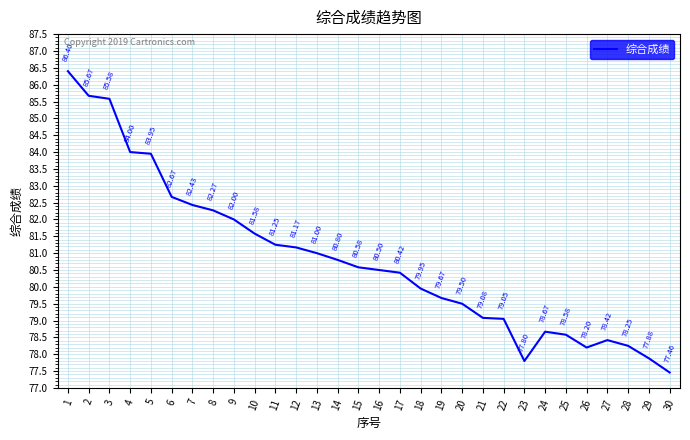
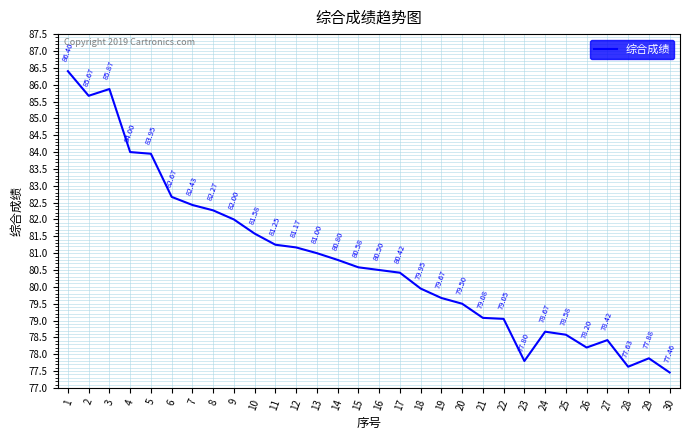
3: 85.58 -> 85.87
28: 78.25 -> 77.63
